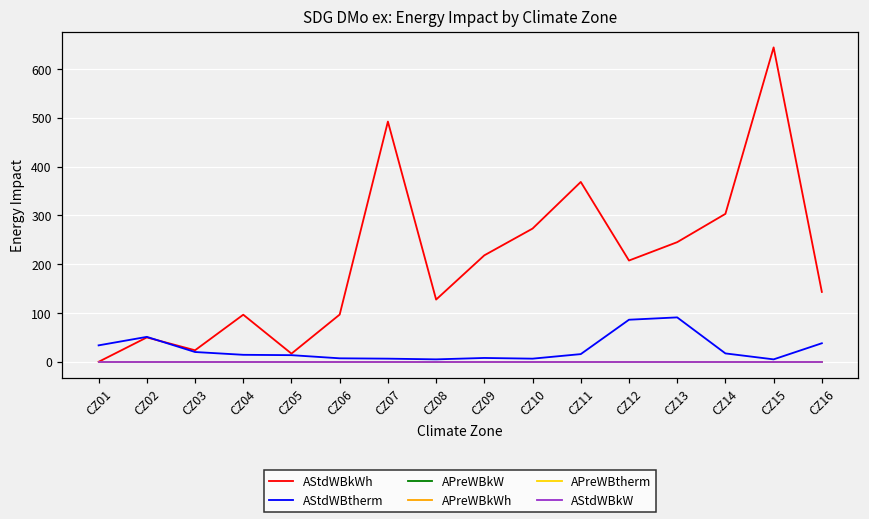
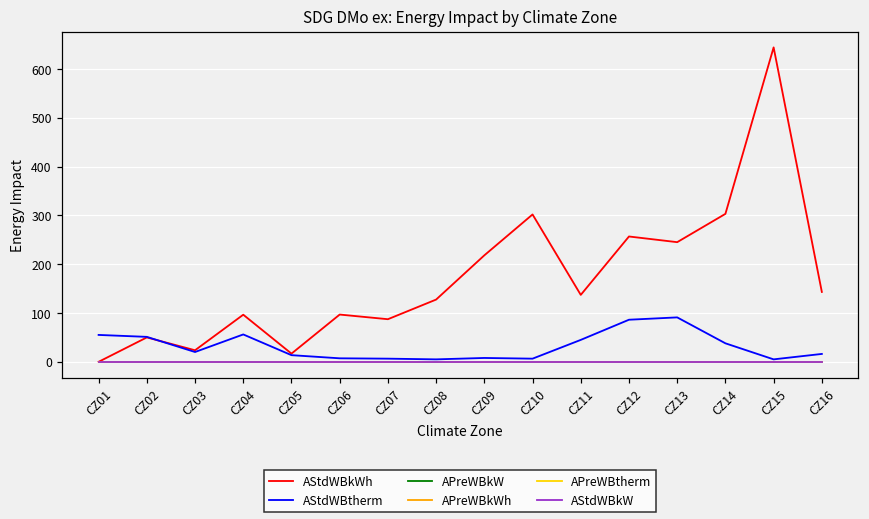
AStdWBtherm, CZ01: 30 -> 60
AStdWBtherm, CZ04: 10 -> 60
AStdWBkWh, CZ07: 490 -> 90
AStdWBkWh, CZ10: 270 -> 300
AStdWBkWh, CZ11: 370 -> 140
AStdWBtherm, CZ11: 20 -> 40
AStdWBkWh, CZ12: 210 -> 260
AStdWBtherm, CZ14: 20 -> 40
AStdWBtherm, CZ16: 40 -> 20
